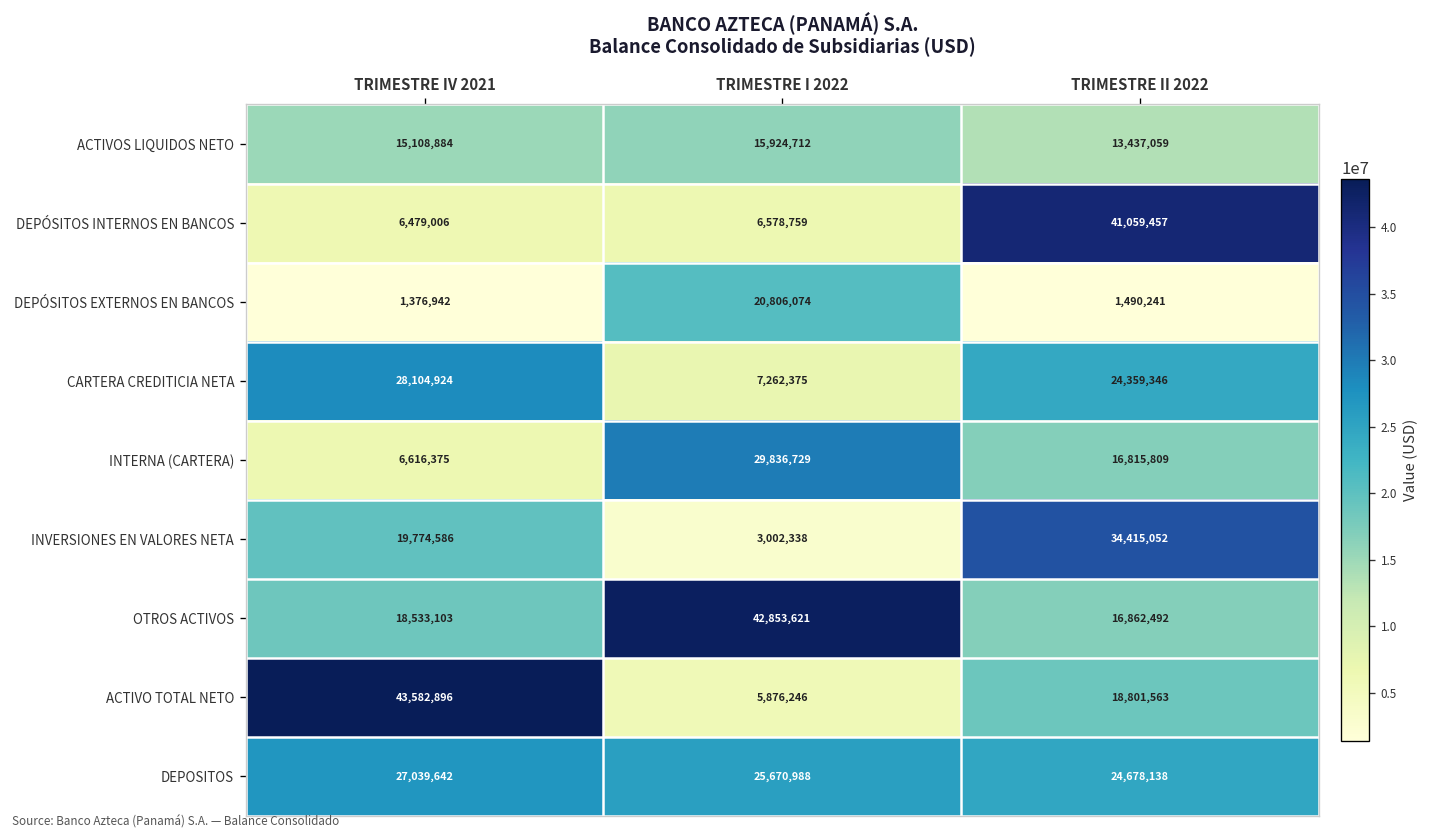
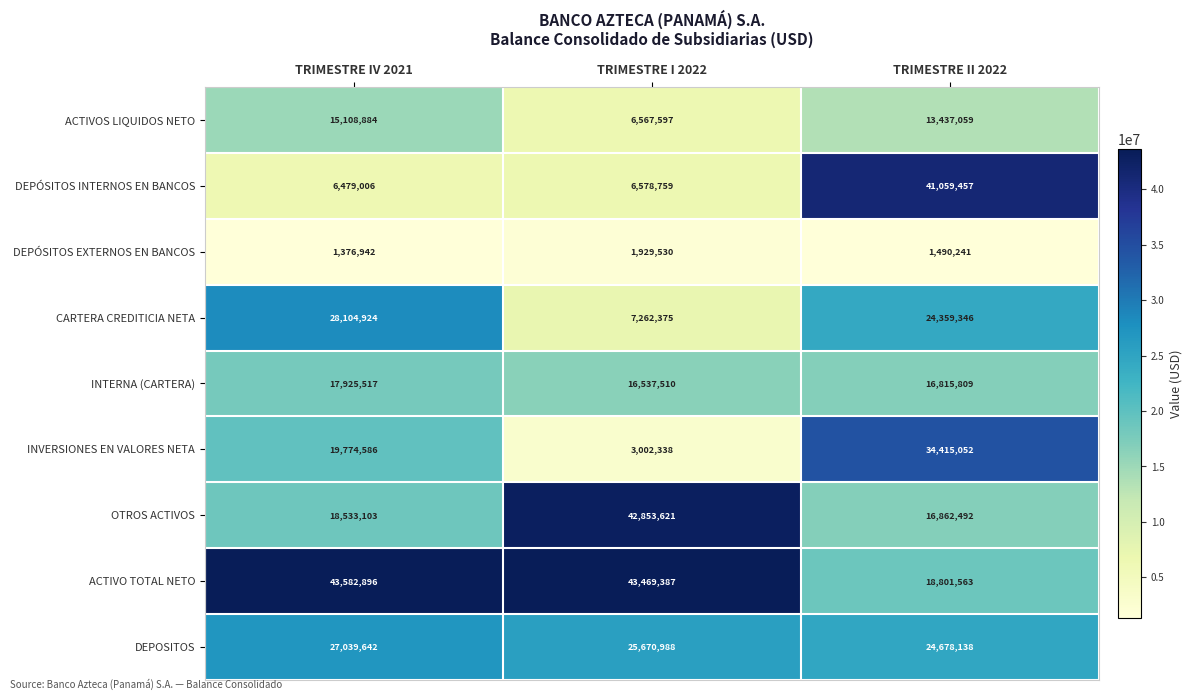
ACTIVOS LIQUIDOS NETO, TRIMESTRE I 2022: 15,924,712 -> 6,567,597
DEPÓSITOS EXTERNOS EN BANCOS, TRIMESTRE I 2022: 20,806,074 -> 1,929,530
INTERNA (CARTERA), TRIMESTRE IV 2021: 6,616,375 -> 17,925,517
INTERNA (CARTERA), TRIMESTRE I 2022: 29,836,729 -> 16,537,510
ACTIVO TOTAL NETO, TRIMESTRE I 2022: 5,876,246 -> 43,469,387
